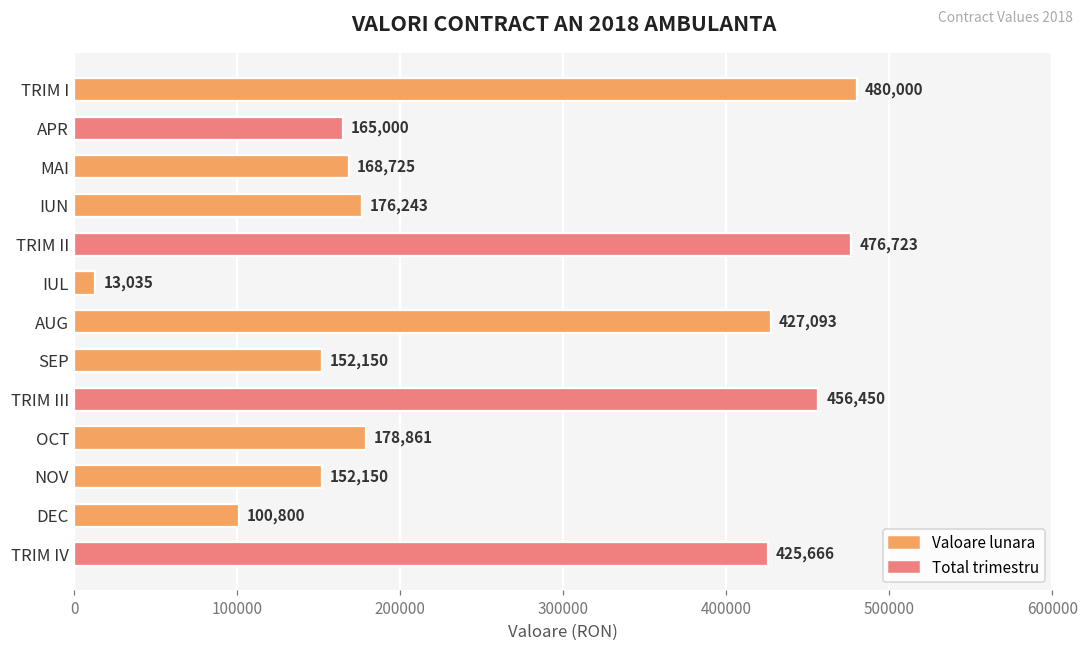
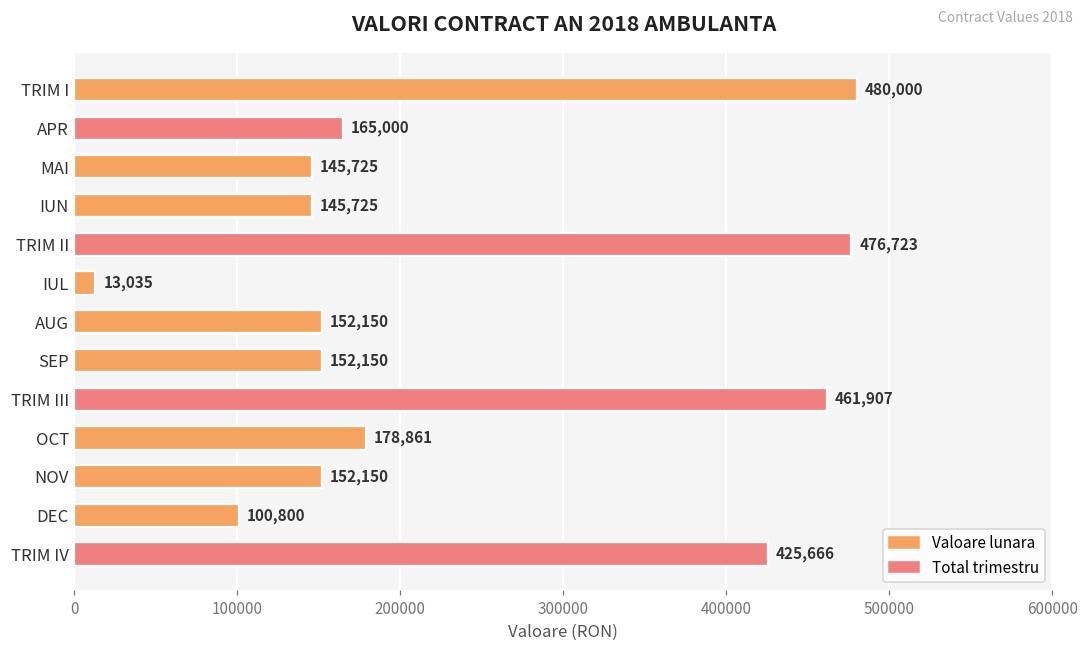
MAI: 168,725 -> 145,725
IUN: 176,243 -> 145,725
AUG: 427,093 -> 152,150
TRIM III: 456,450 -> 461,907
